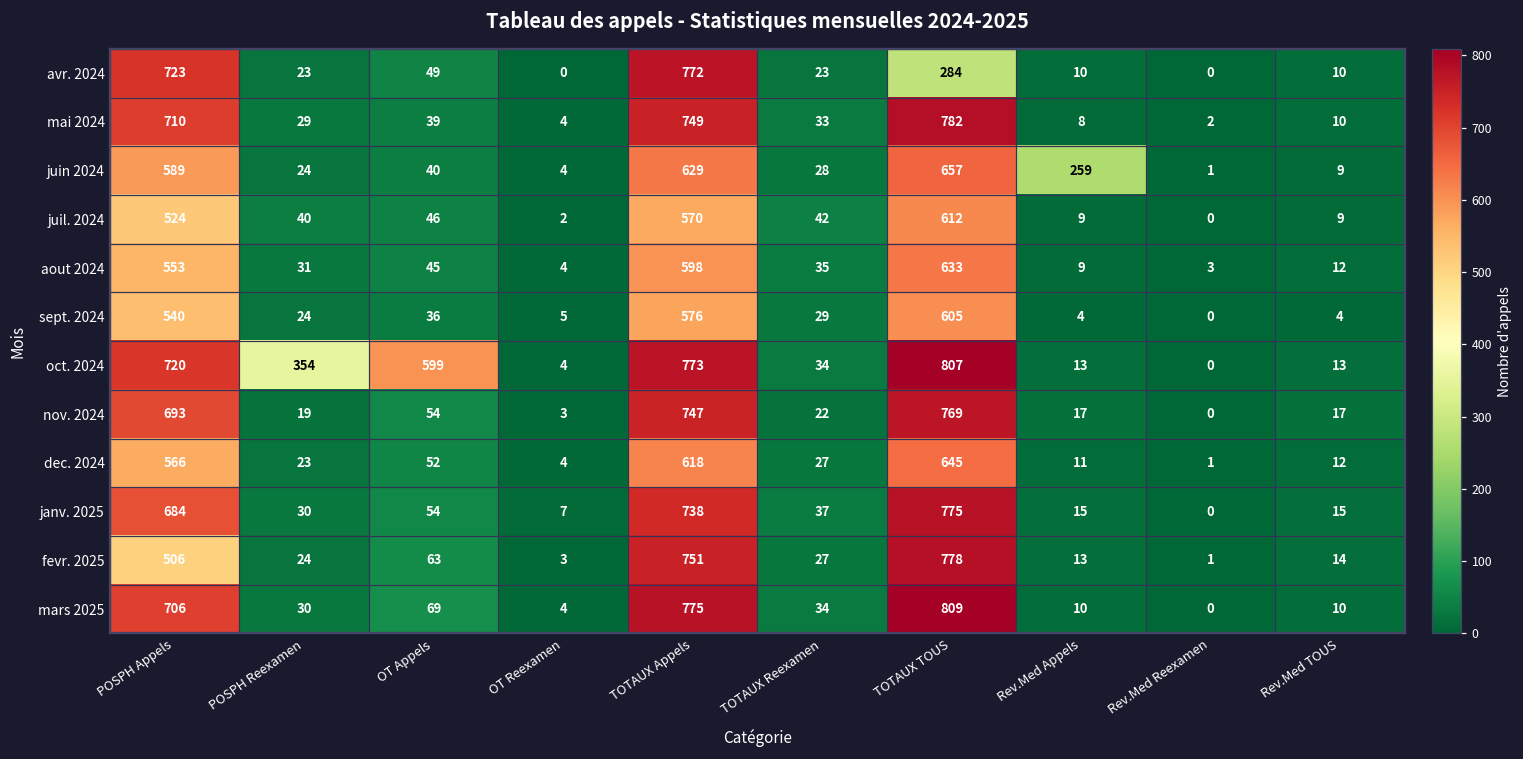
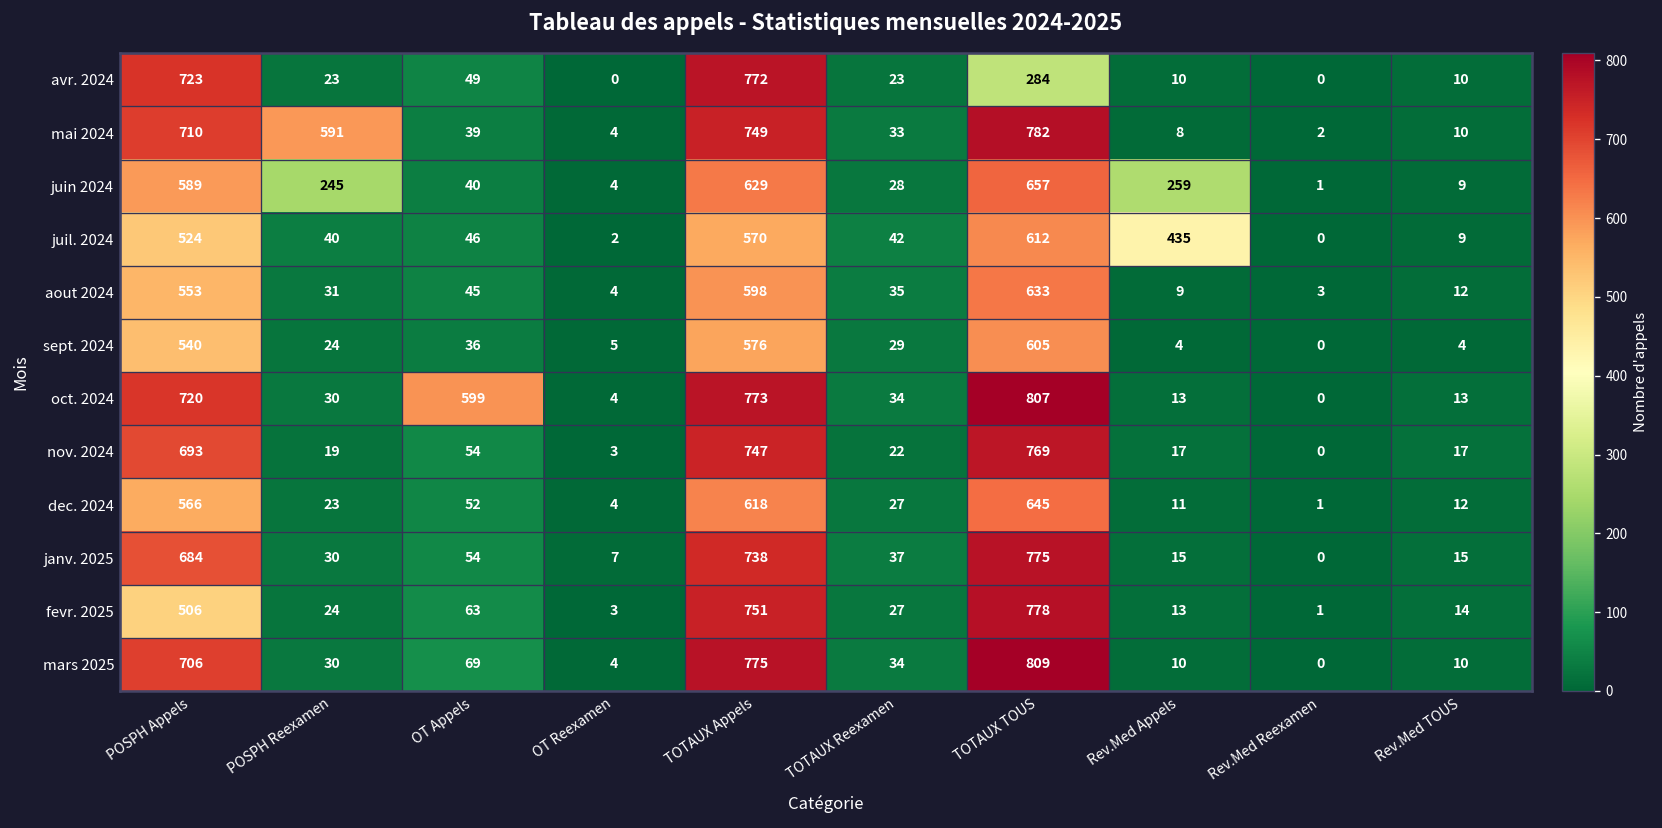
mai 2024, POSPH Reexamen: 29 -> 591
juin 2024, POSPH Reexamen: 24 -> 245
juil. 2024, Rev.Med Appels: 9 -> 435
oct. 2024, POSPH Reexamen: 354 -> 30
